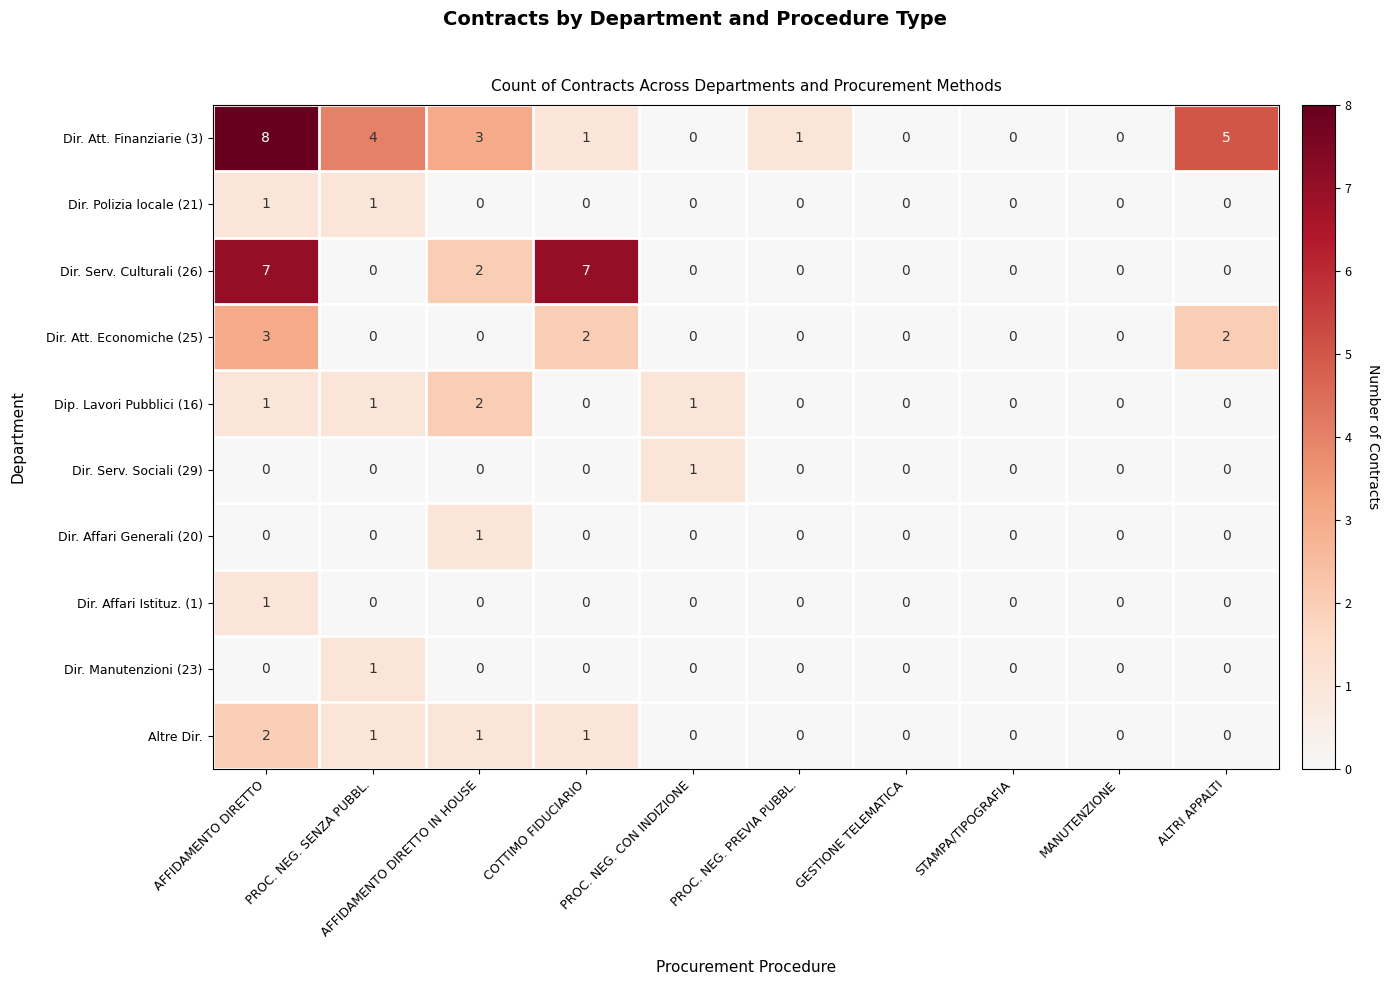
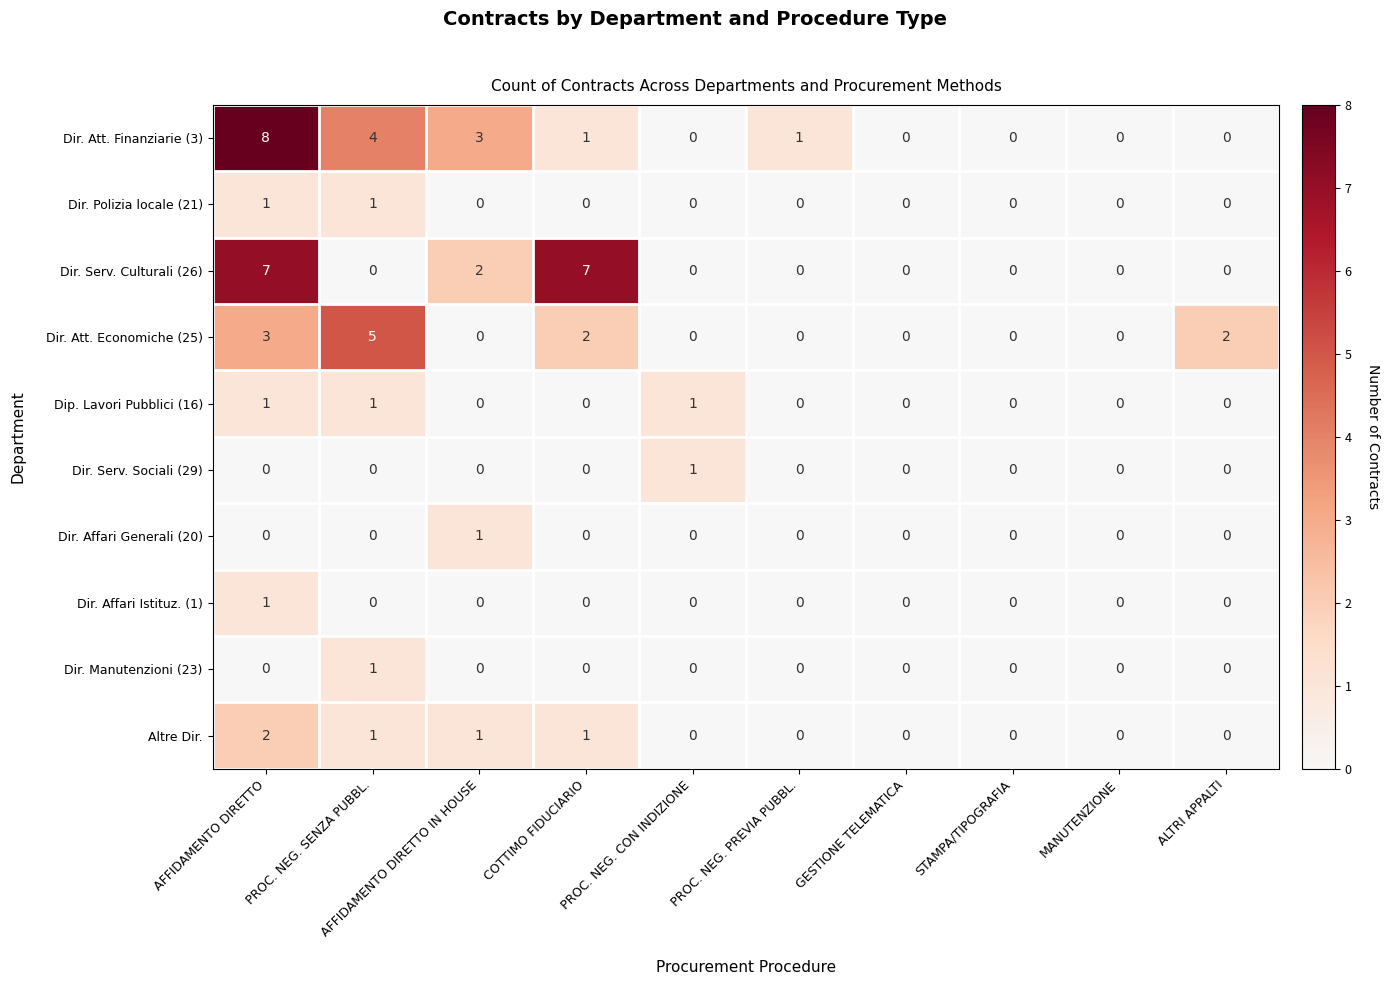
Dir. Att. Finanziarie (3), ALTRI APPALTI: 5 -> 0
Dir. Att. Economiche (25), PROC. NEG. SENZA PUBBL.: 0 -> 5
Dip. Lavori Pubblici (16), AFFIDAMENTO DIRETTO IN HOUSE: 2 -> 0
